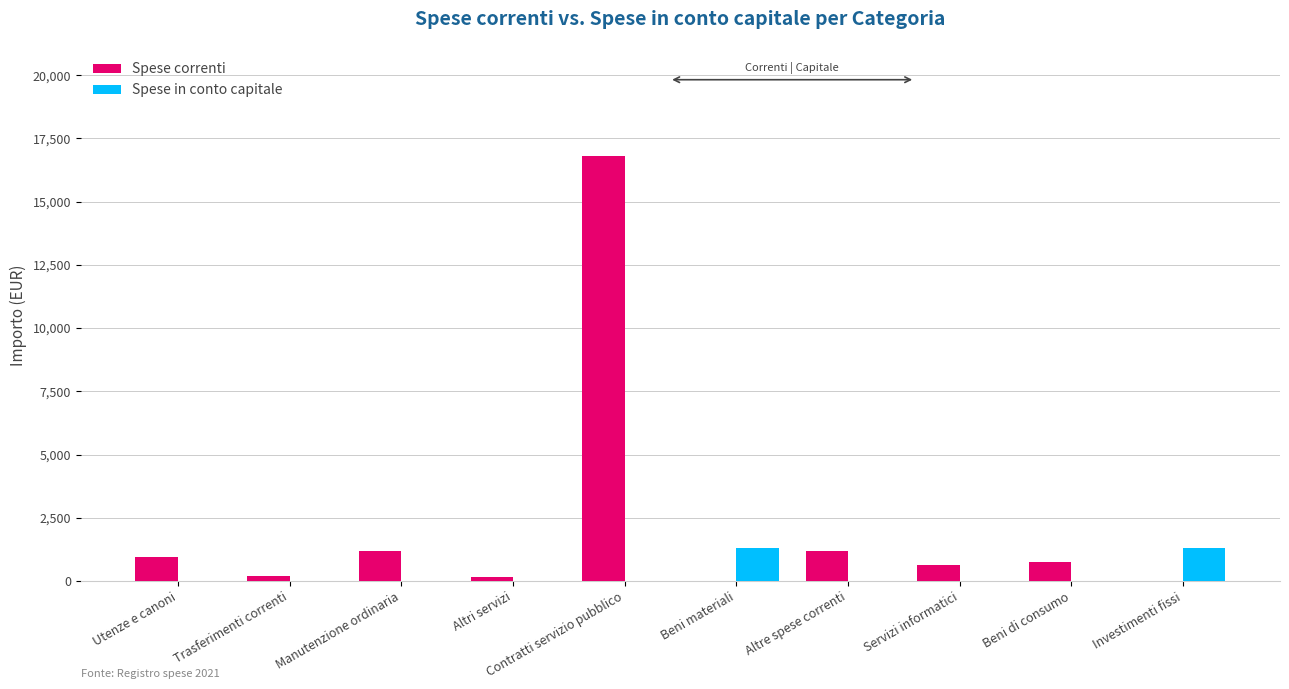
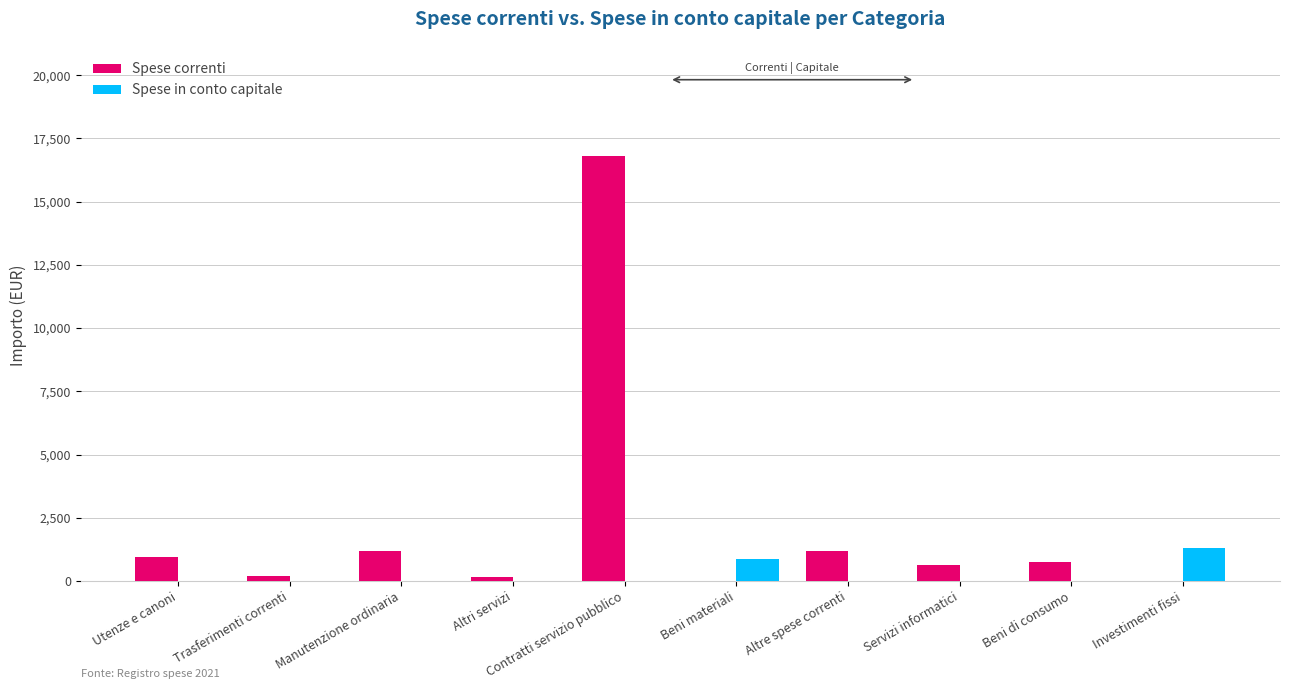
Spese in conto capitale, Beni materiali: 1,300 -> 900
